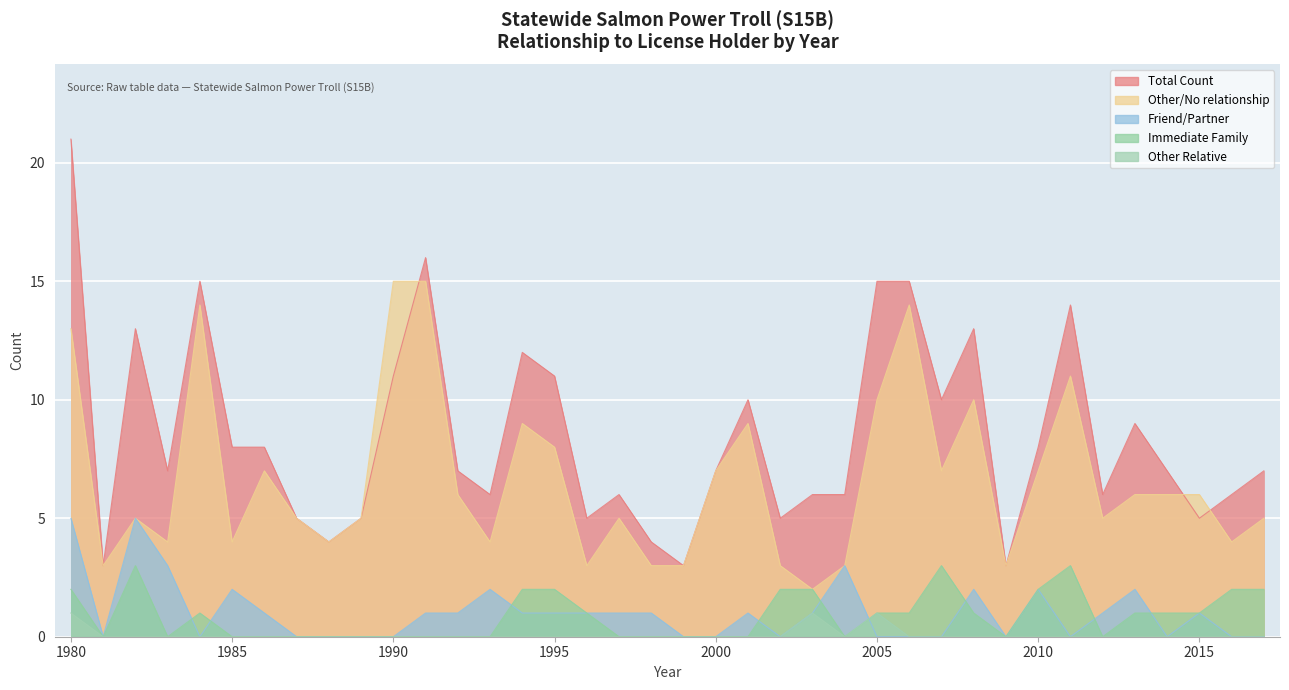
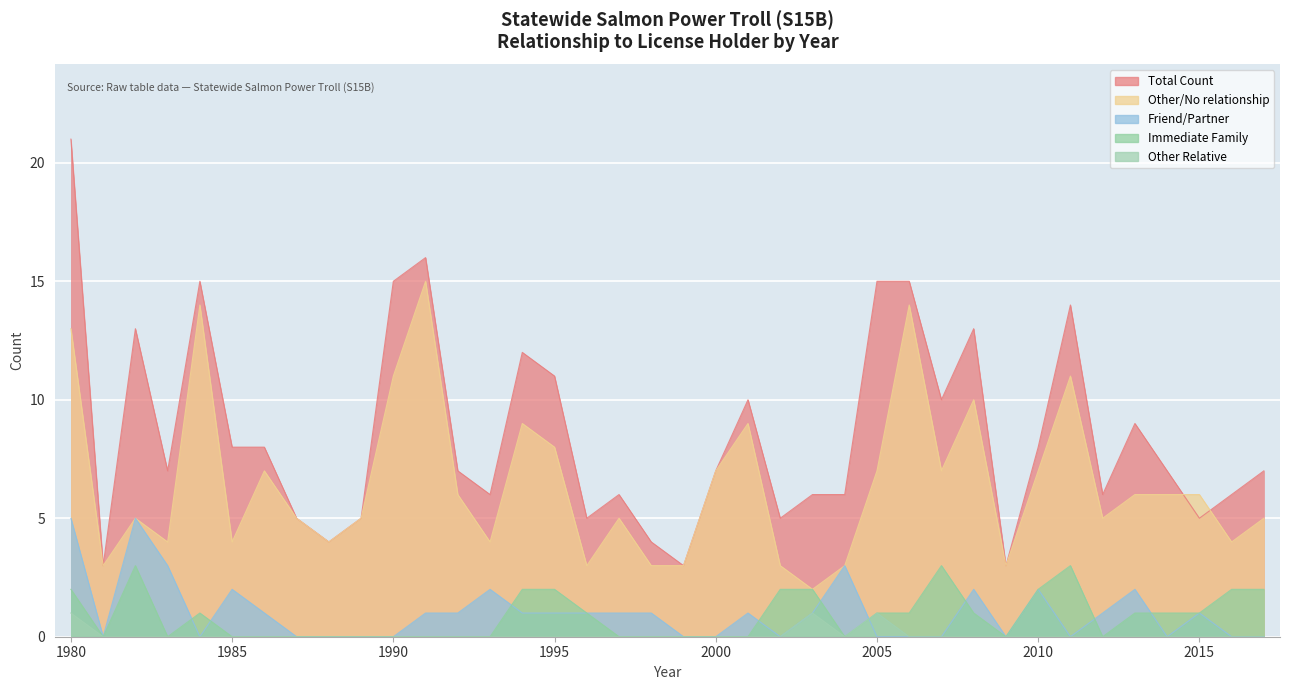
Total Count, 1990: 11 -> 15
Other/No relationship, 1990: 15 -> 11
Other/No relationship, 2005: 10 -> 7
